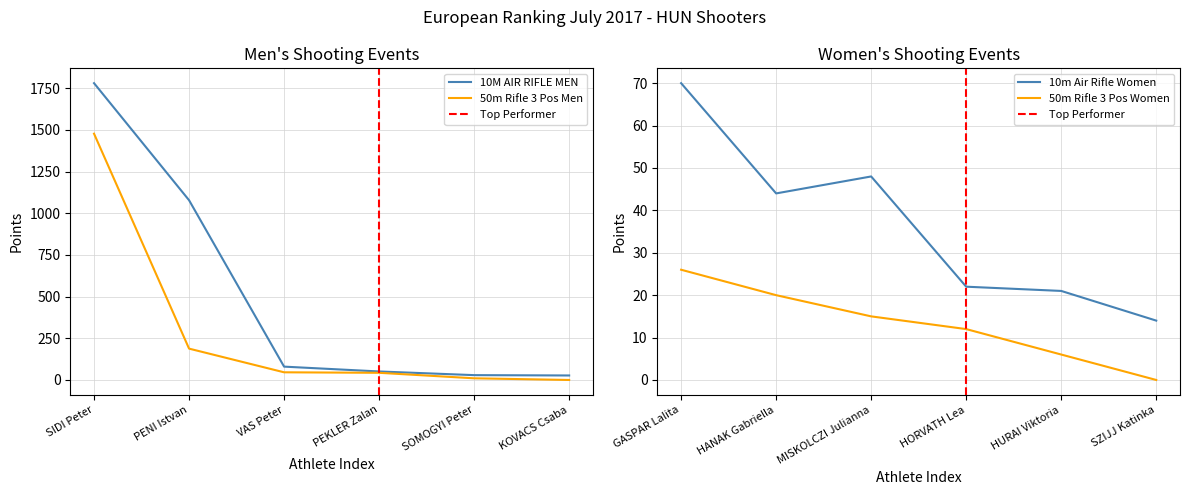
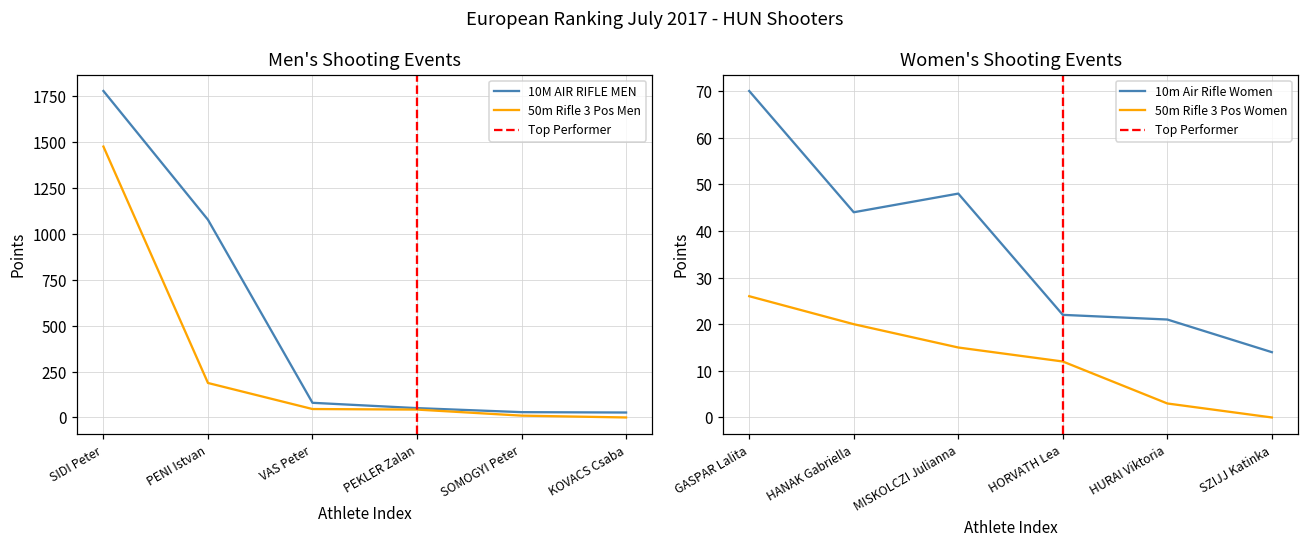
Women's Shooting Events, 50m Rifle 3 Pos Women, HURAI Viktoria: 6 -> 3
